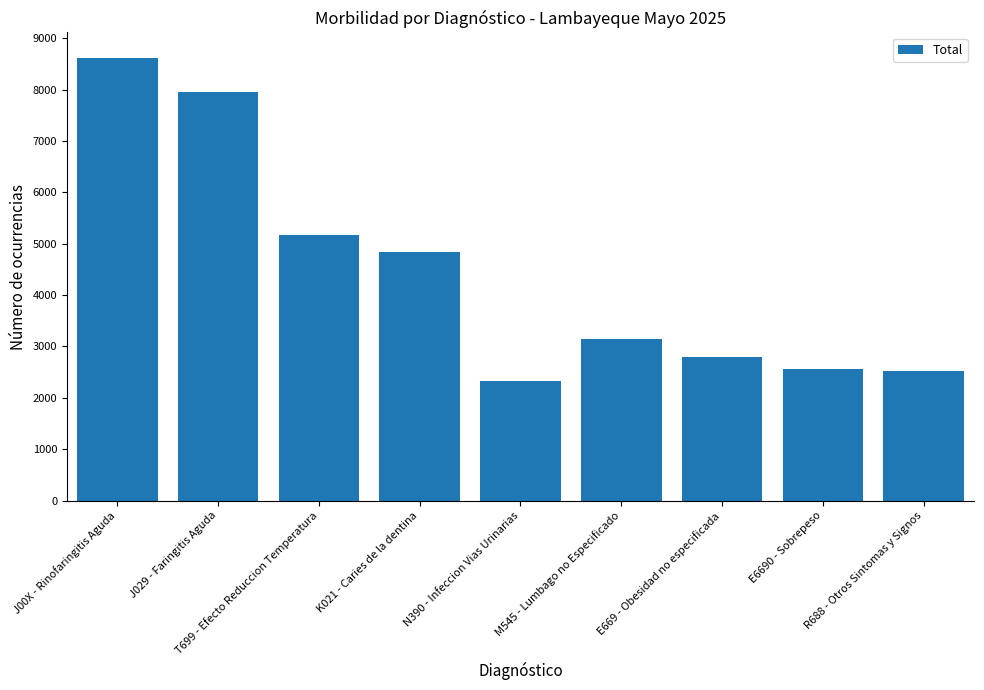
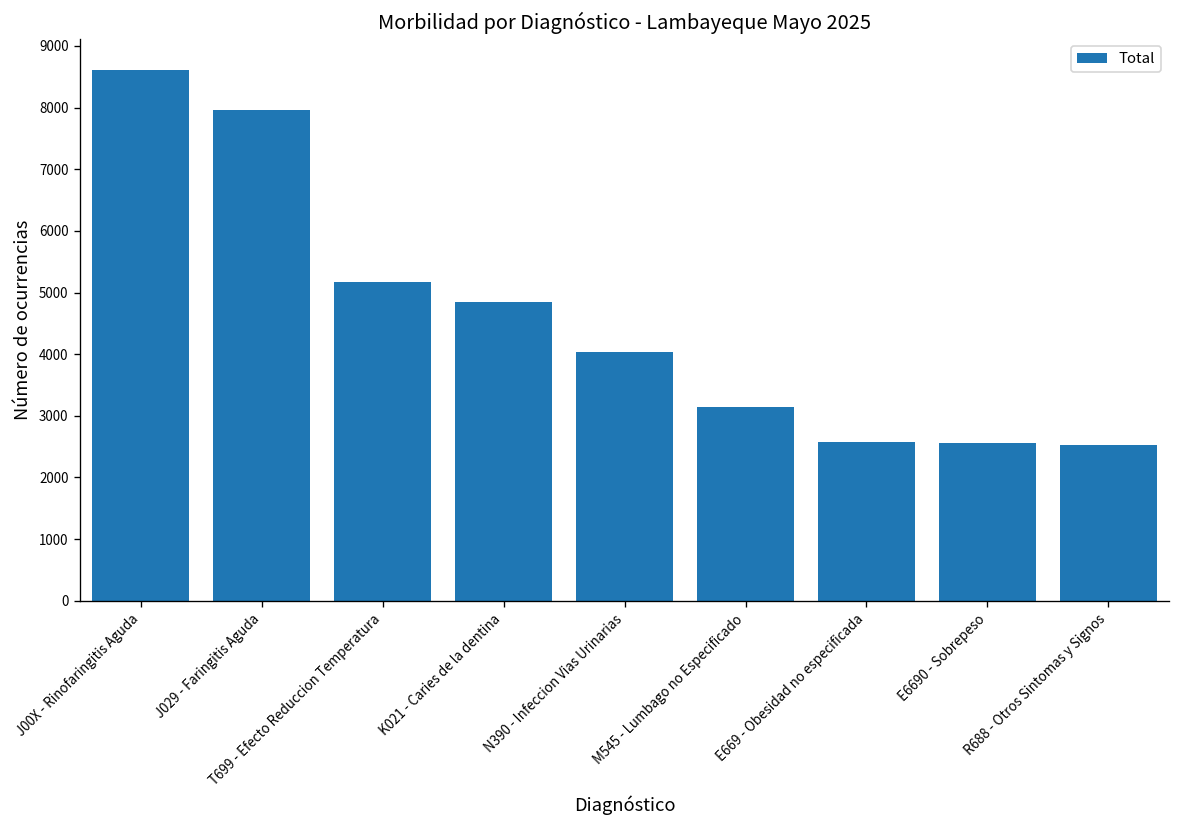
N390 - Infeccion Vias Urinarias: 2300 -> 4000
E669 - Obesidad no especificada: 2800 -> 2600
